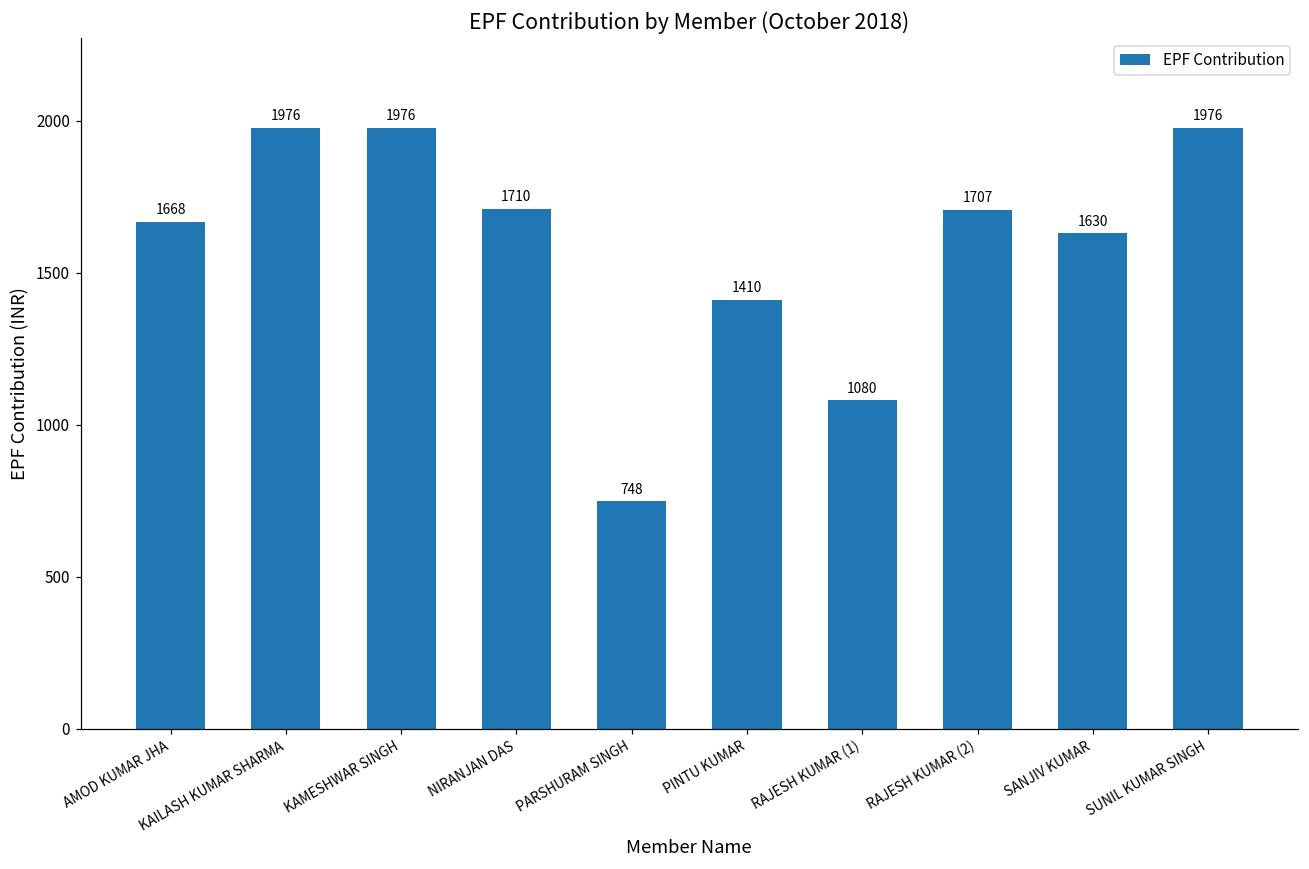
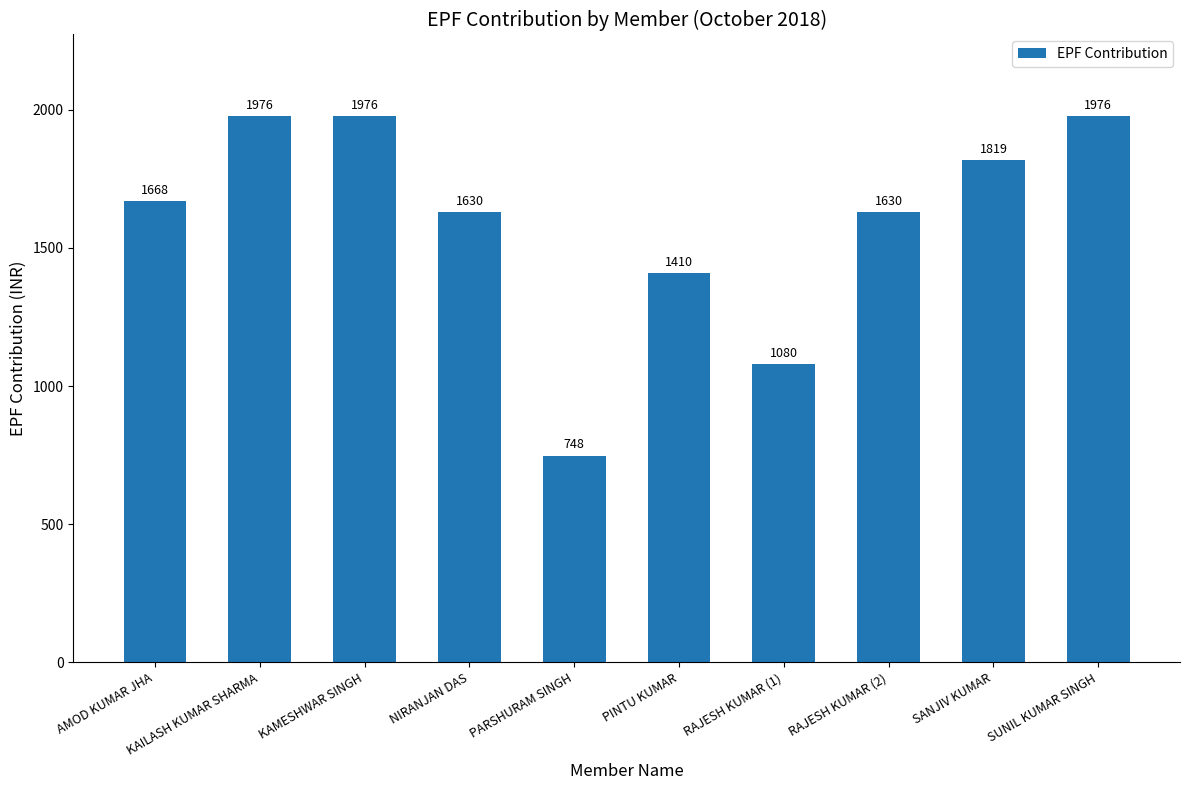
NIRANJAN DAS: 1710 -> 1630
RAJESH KUMAR (2): 1707 -> 1630
SANJIV KUMAR: 1630 -> 1819
